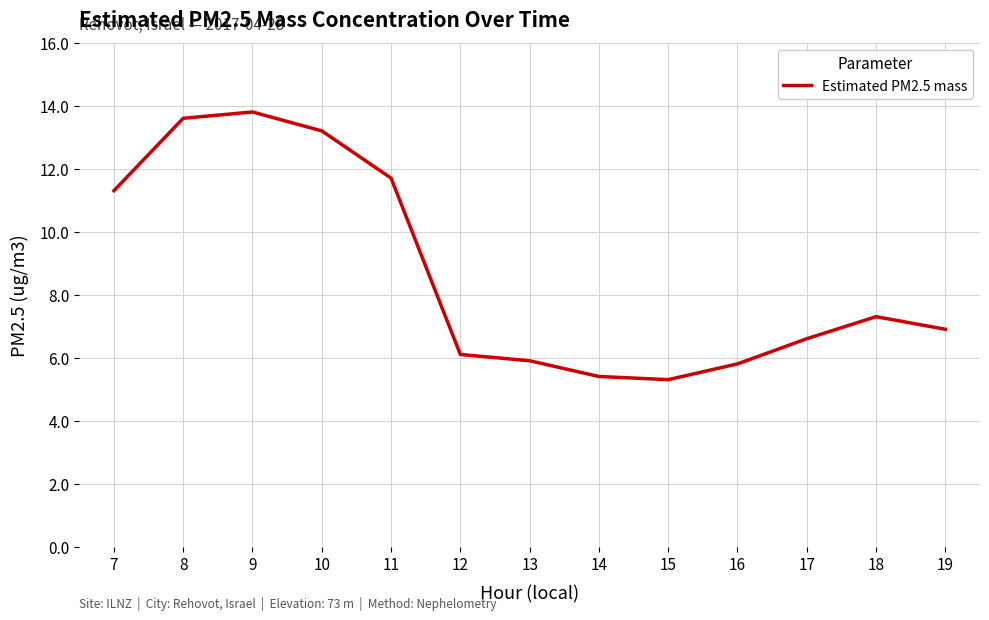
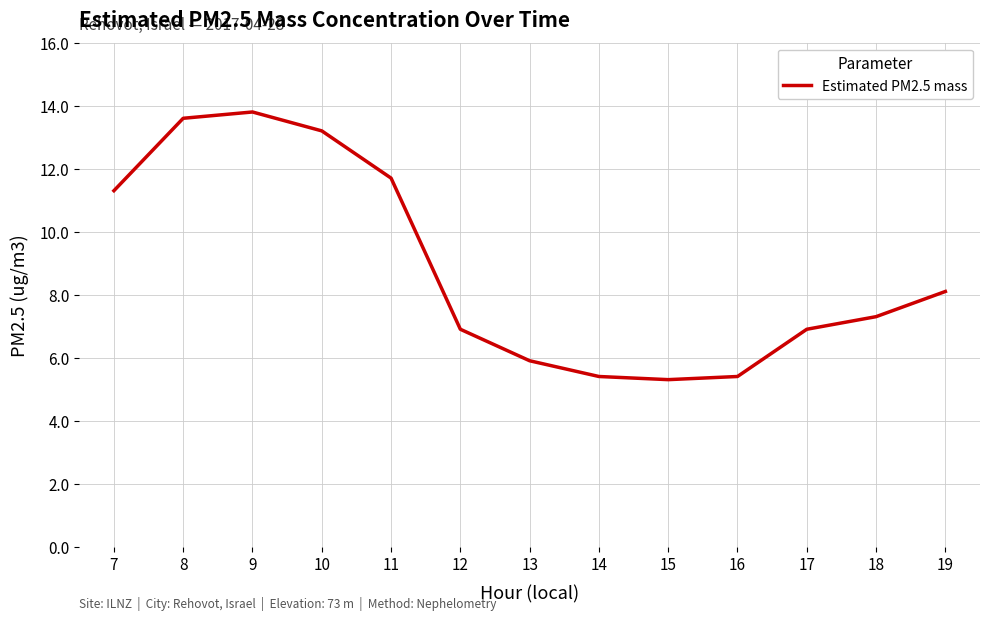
12: 6.1 -> 6.9
16: 5.8 -> 5.4
17: 6.6 -> 6.9
19: 6.9 -> 8.1
